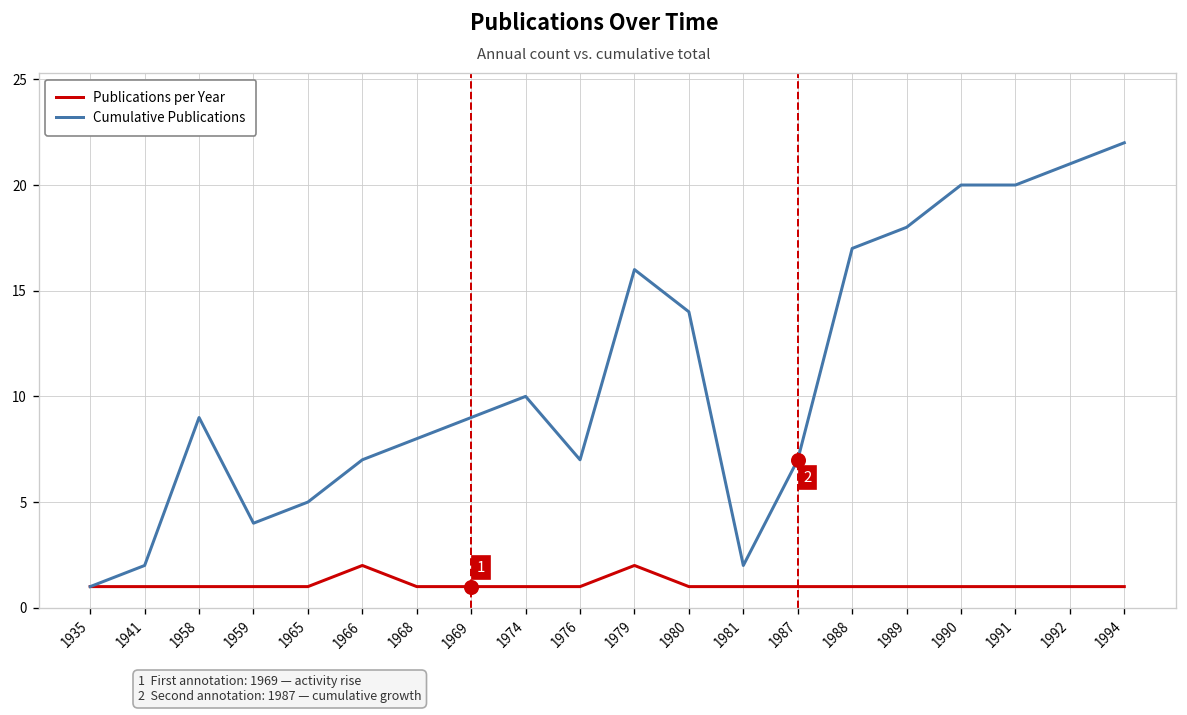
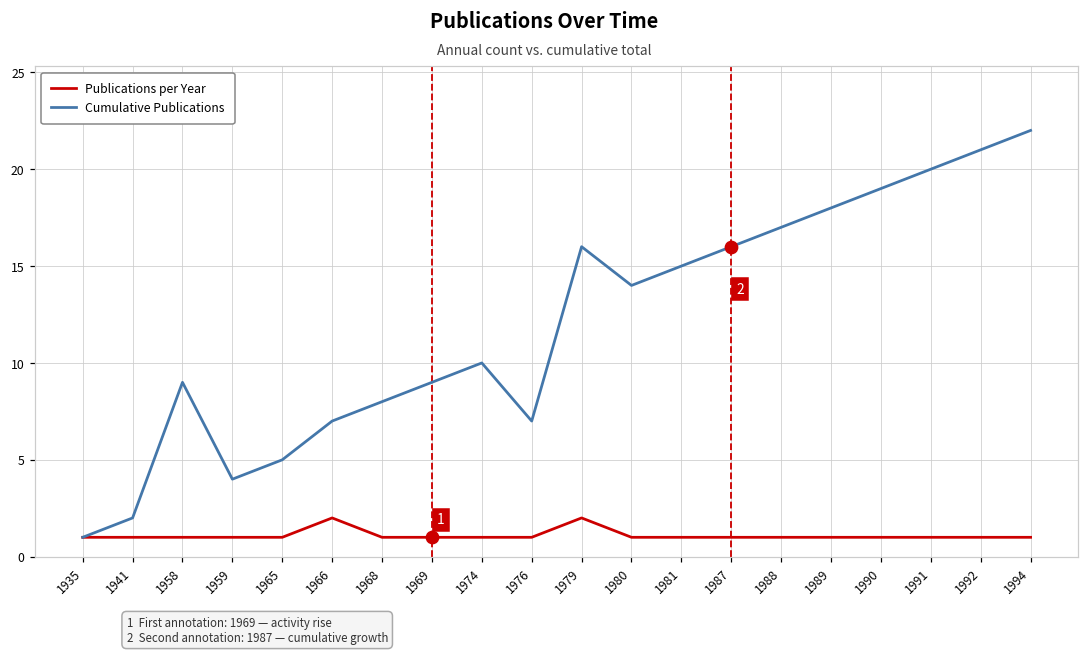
Cumulative Publications, 1981: 2 -> 15
Cumulative Publications, 1987: 7 -> 16
Cumulative Publications, 1990: 20 -> 19
